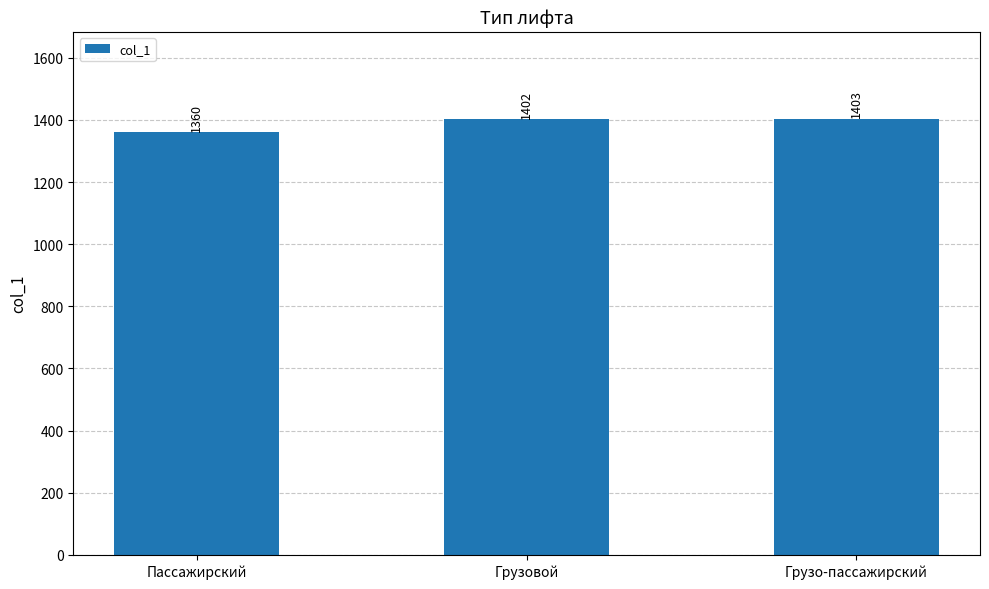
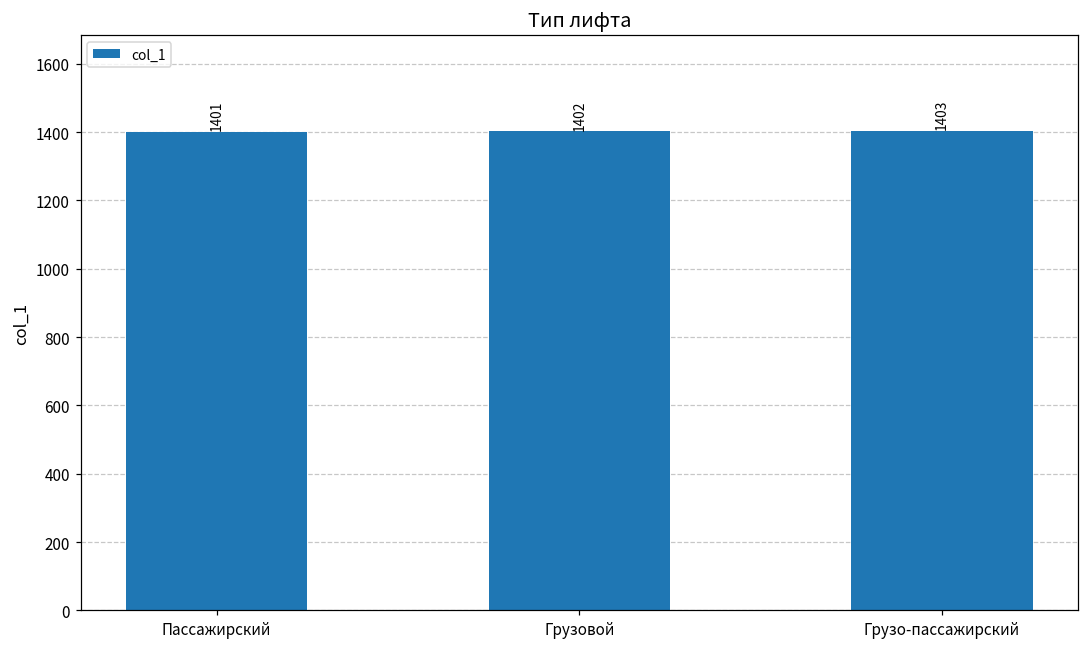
Пассажирский: 1360 -> 1401
